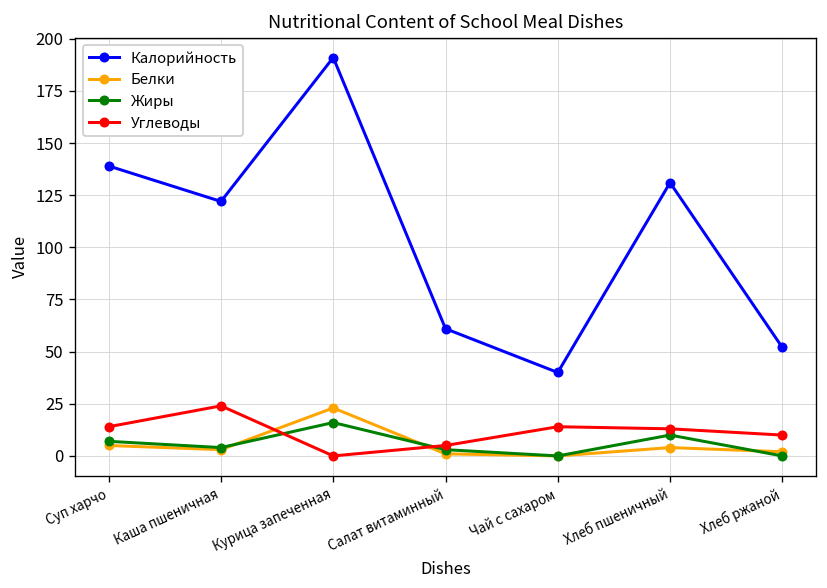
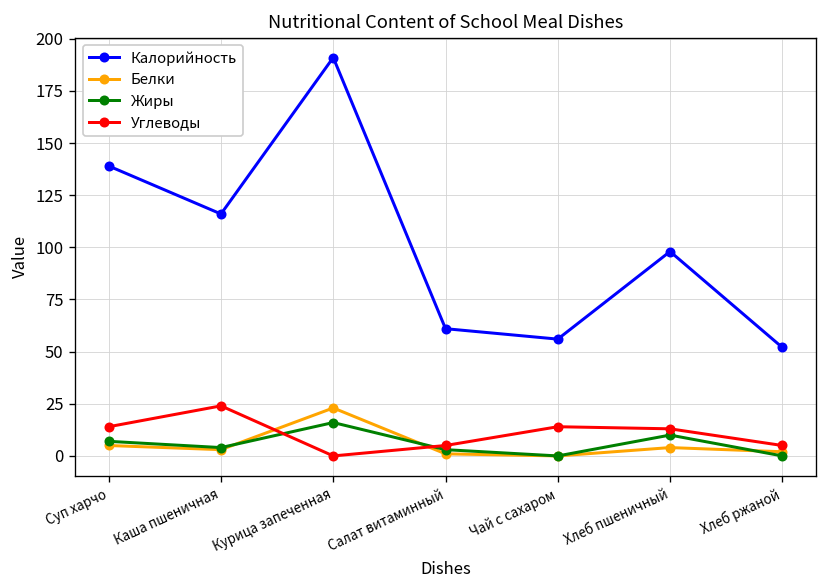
Калорийность, Каша пшеничная: 122 -> 116
Калорийность, Чай с сахаром: 40 -> 56
Калорийность, Хлеб пшеничный: 131 -> 98
Углеводы, Хлеб ржаной: 10 -> 5
